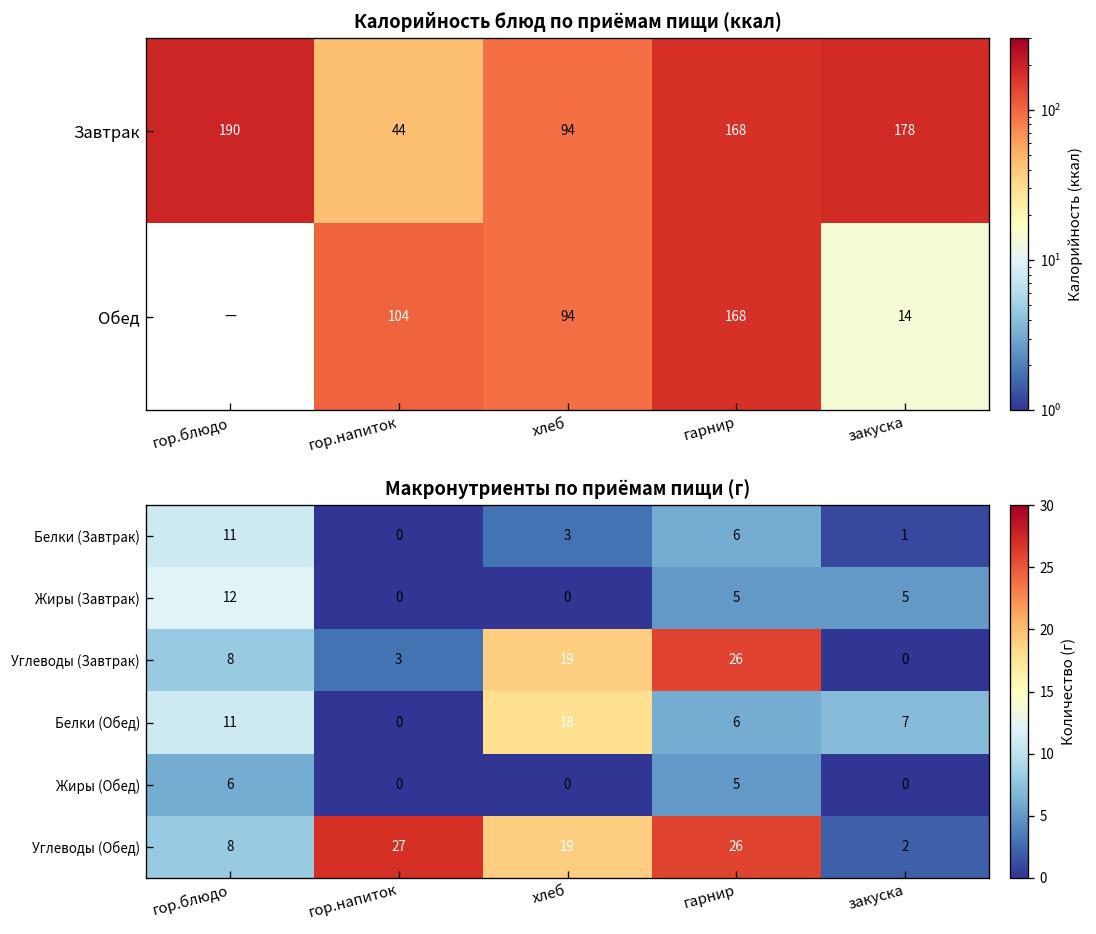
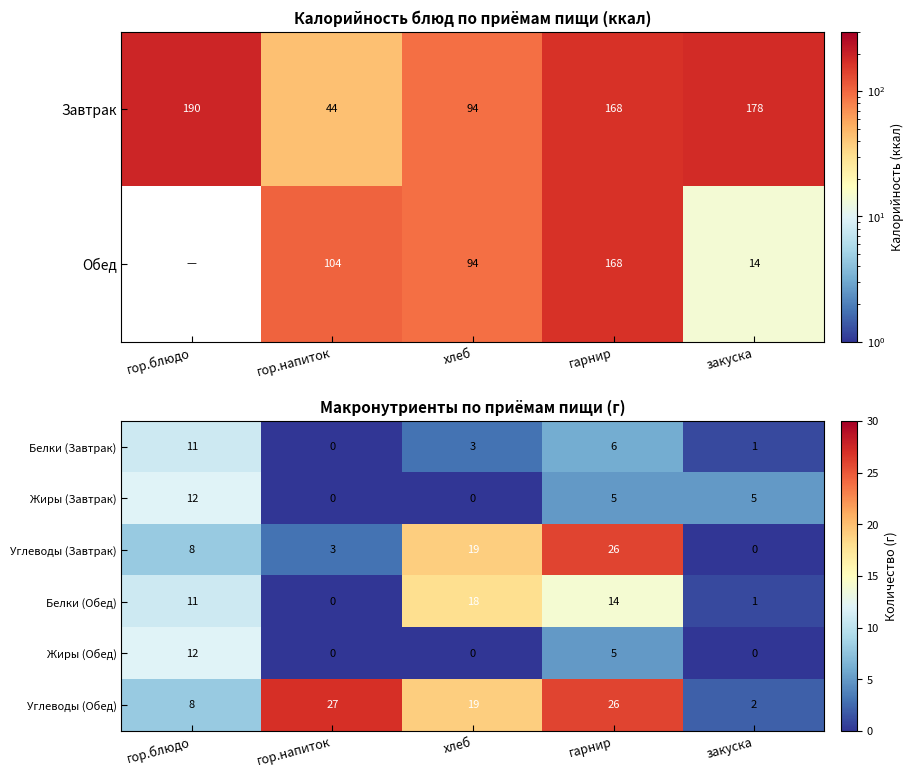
Макронутриенты по приёмам пищи (г), Белки (Обед), гарнир: 6 -> 14
Макронутриенты по приёмам пищи (г), Белки (Обед), закуска: 7 -> 1
Макронутриенты по приёмам пищи (г), Жиры (Обед), гор.блюдо: 6 -> 12
